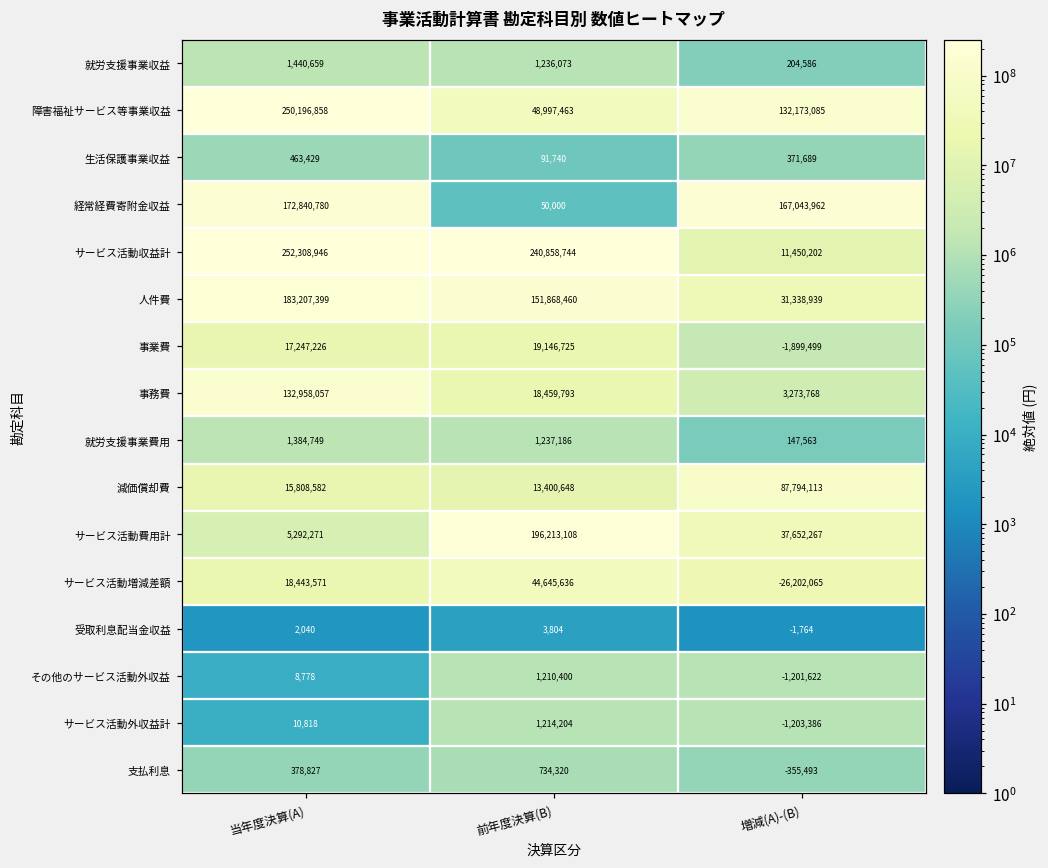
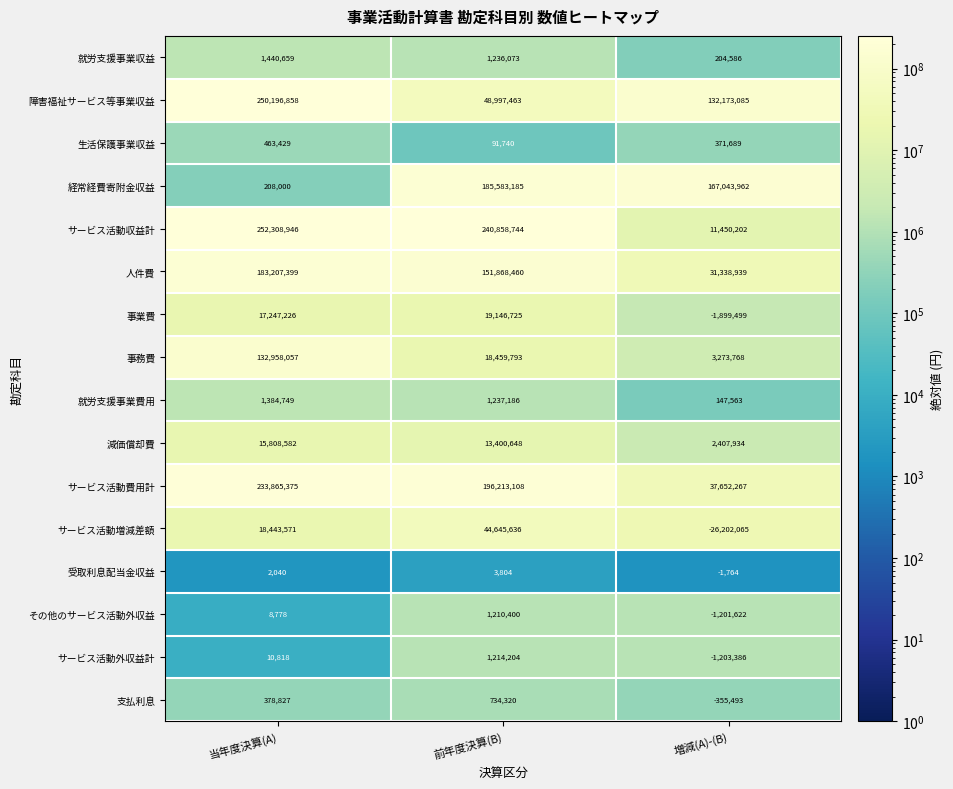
経常経費寄附金収益, 当年度決算(A): 172,840,780 -> 208,000
経常経費寄附金収益, 前年度決算(B): 50,000 -> 185,583,185
減価償却費, 増減(A)-(B): 87,794,113 -> 2,407,934
サービス活動費用計, 当年度決算(A): 5,292,271 -> 233,865,375
